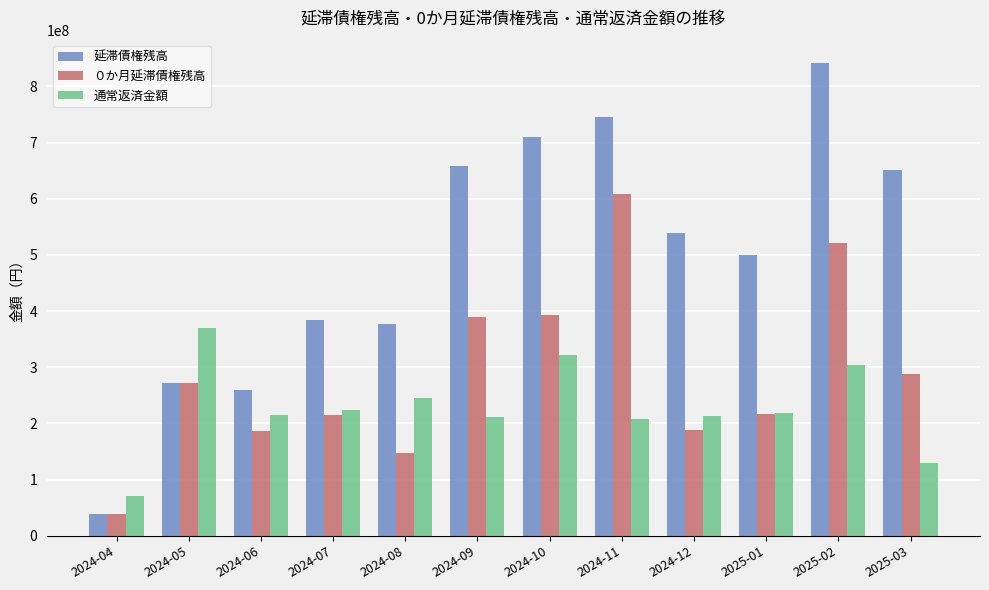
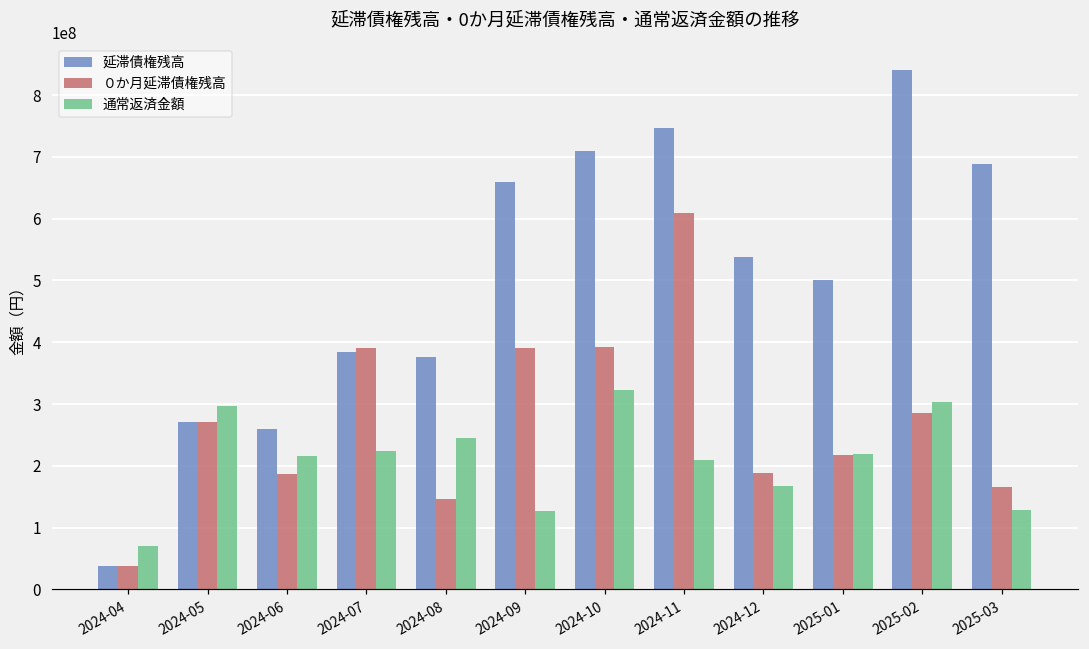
通常返済金額, 2024-05: 370000000 -> 300000000
０か月延滞債権残高, 2024-07: 210000000 -> 390000000
通常返済金額, 2024-09: 210000000 -> 130000000
通常返済金額, 2024-12: 210000000 -> 170000000
０か月延滞債権残高, 2025-02: 520000000 -> 290000000
延滞債権残高, 2025-03: 650000000 -> 690000000
０か月延滞債権残高, 2025-03: 290000000 -> 160000000
